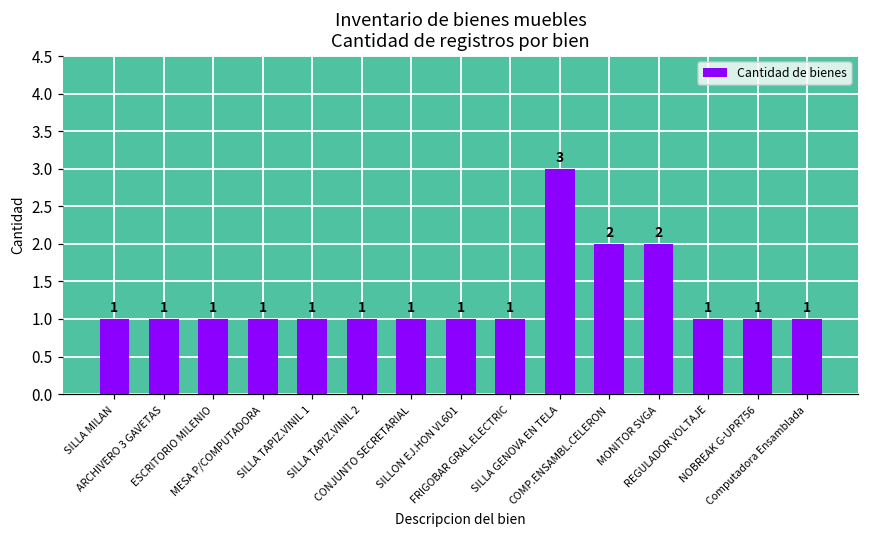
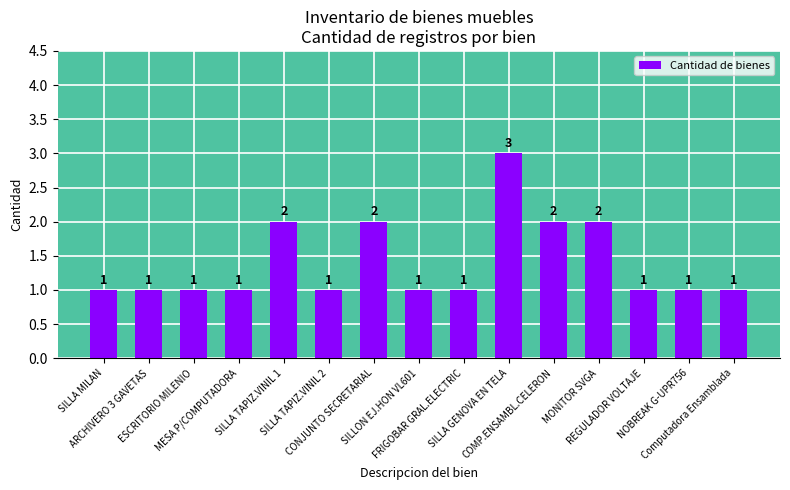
SILLA TAPIZ.VINIL 1: 1 -> 2
CONJUNTO SECRETARIAL: 1 -> 2
